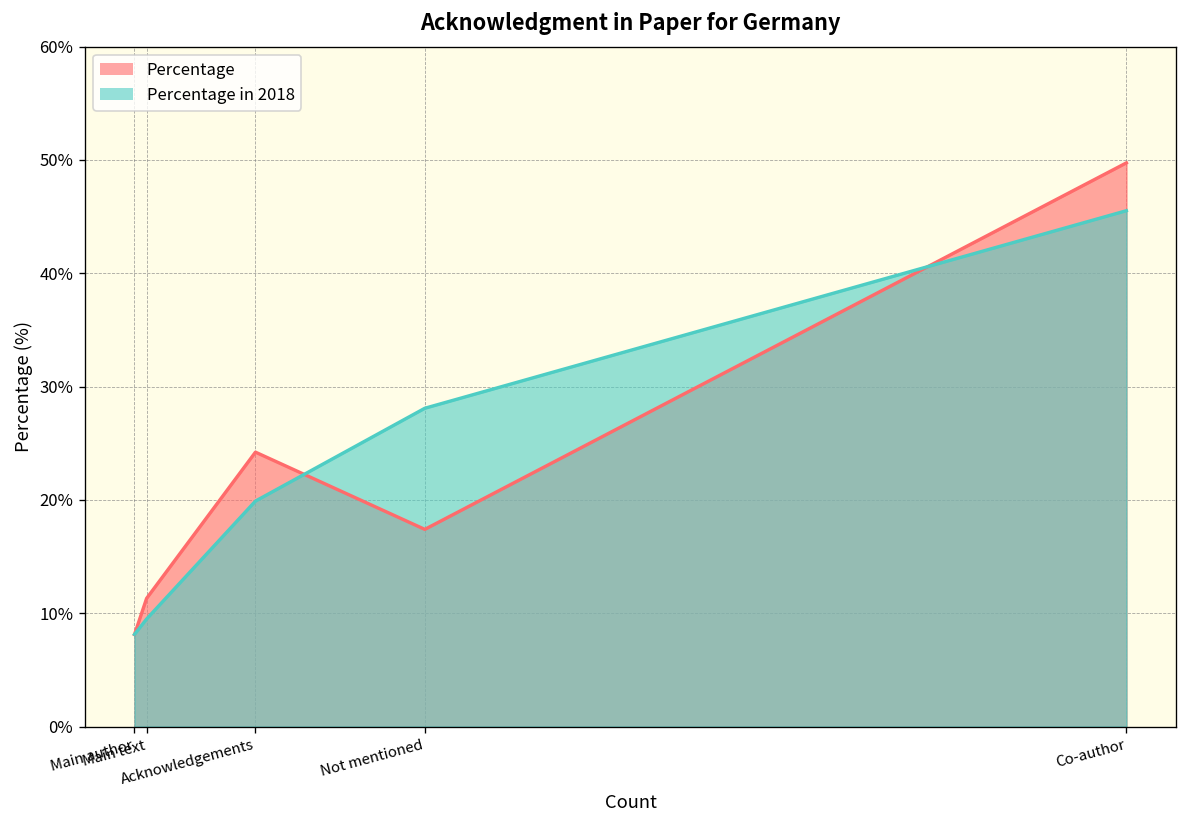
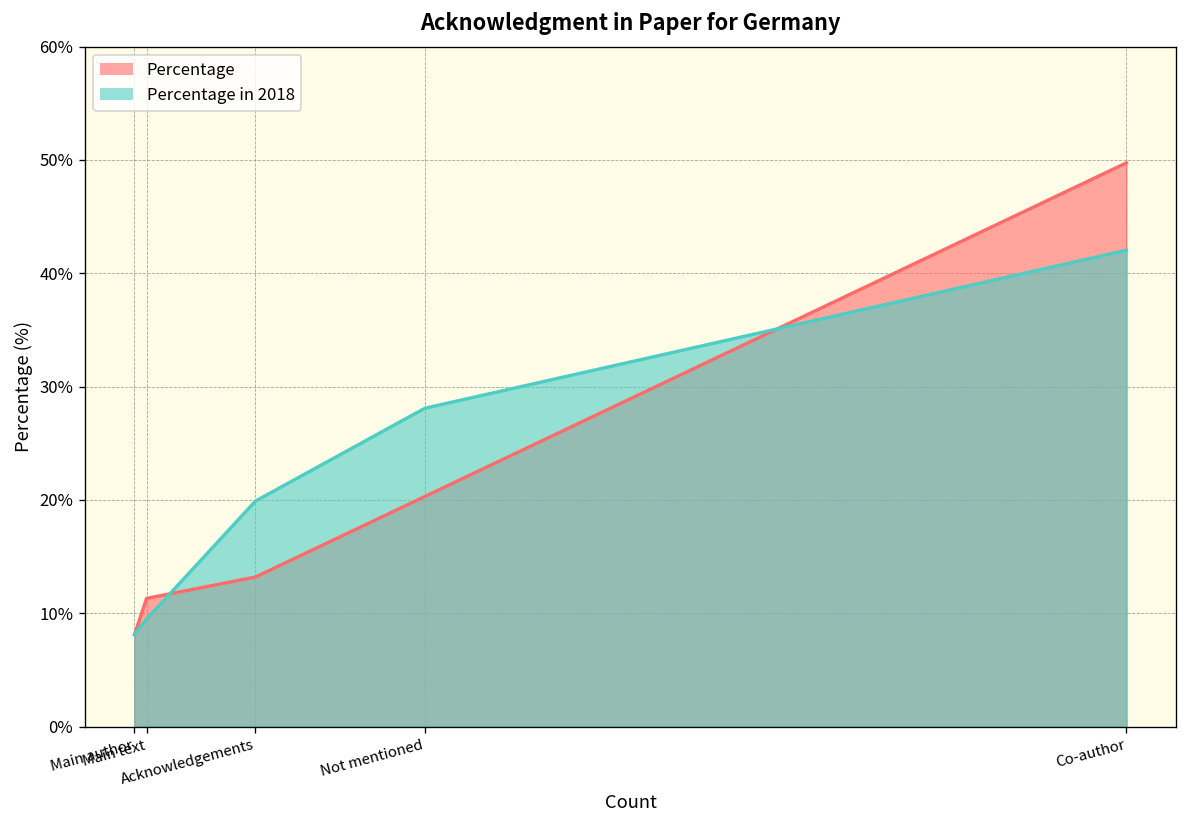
Percentage, Acknowledgements: 24% -> 13%
Percentage, Not mentioned: 17% -> 20%
Percentage in 2018, Co-author: 46% -> 42%
